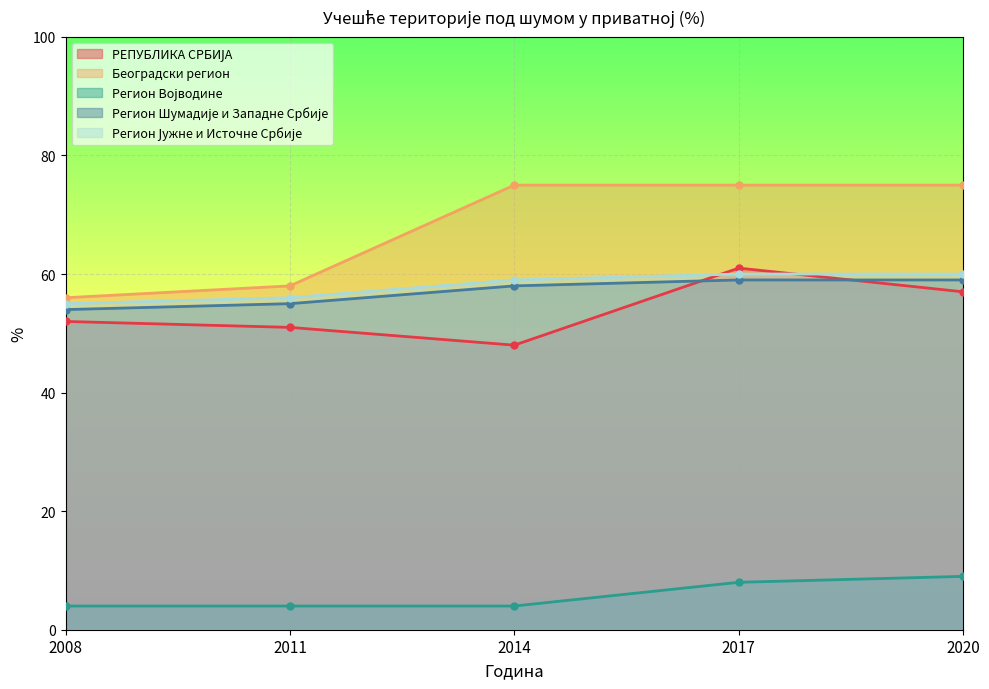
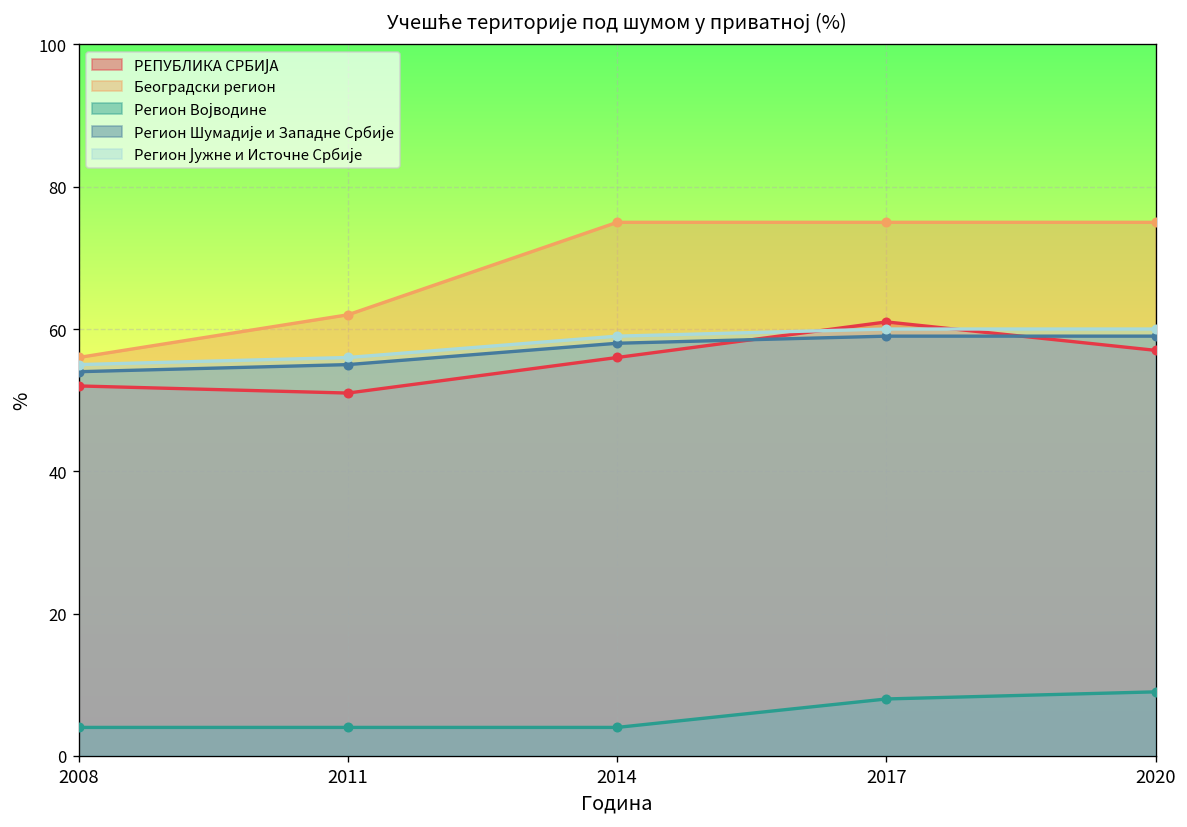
Београдски регион, 2011: 58 -> 62
РЕПУБЛИКА СРБИЈА, 2014: 48 -> 56
